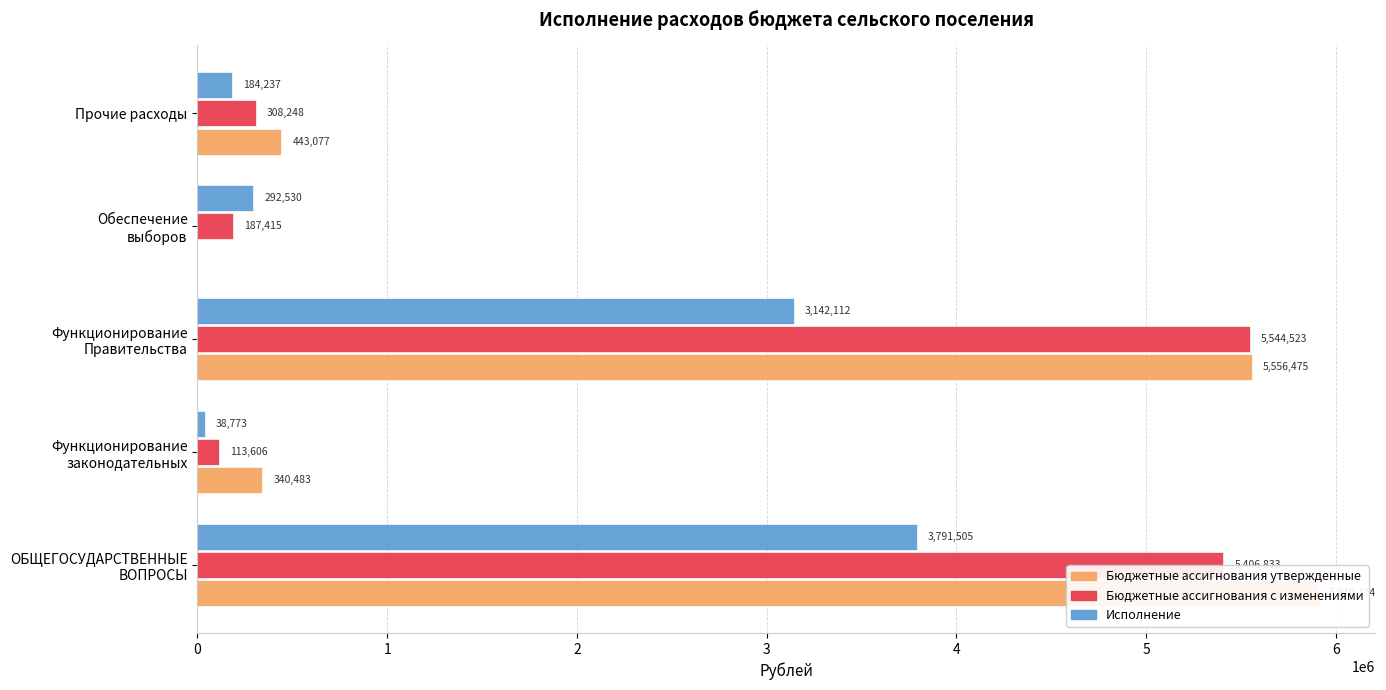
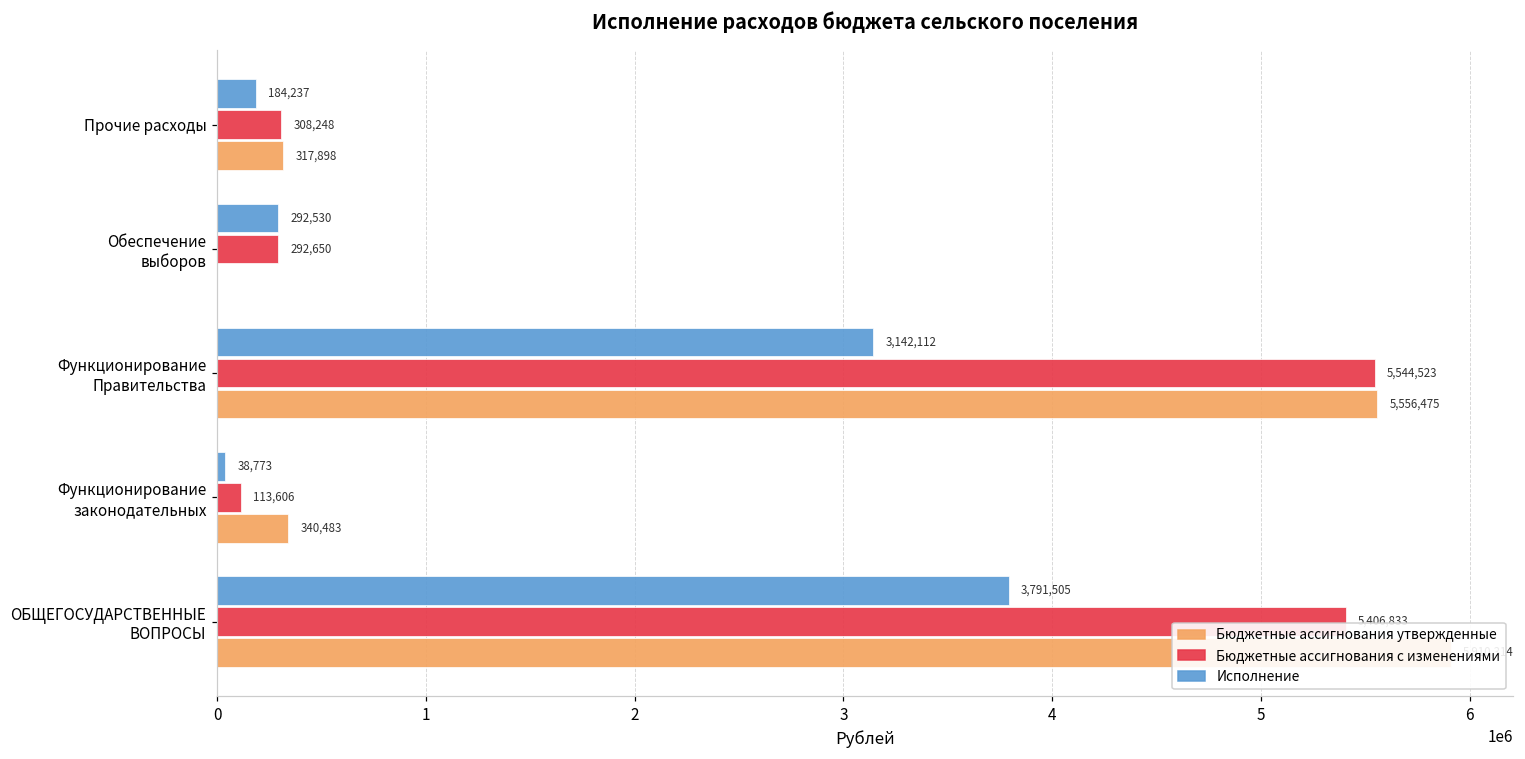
Бюджетные ассигнования утвержденные, Прочие расходы: 443,077 -> 317,898
Бюджетные ассигнования с изменениями, Обеспечение выборов: 187,415 -> 292,650
